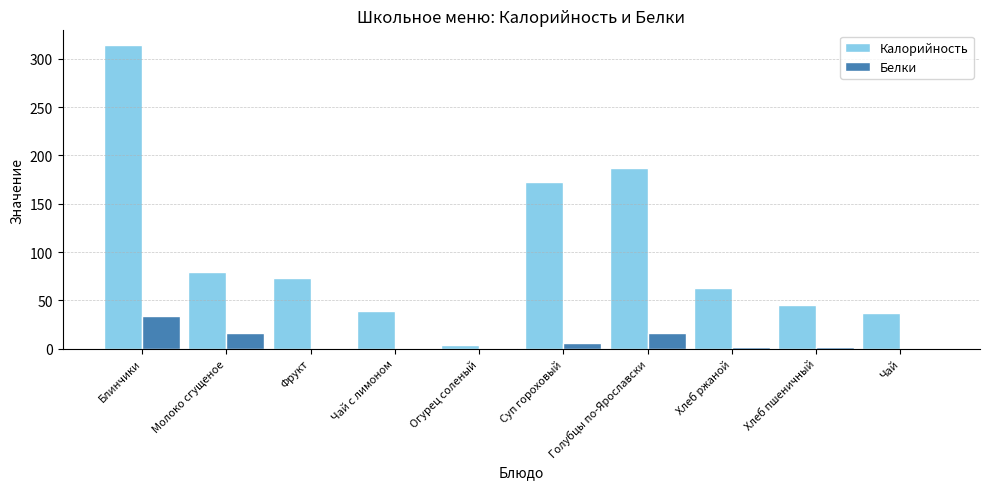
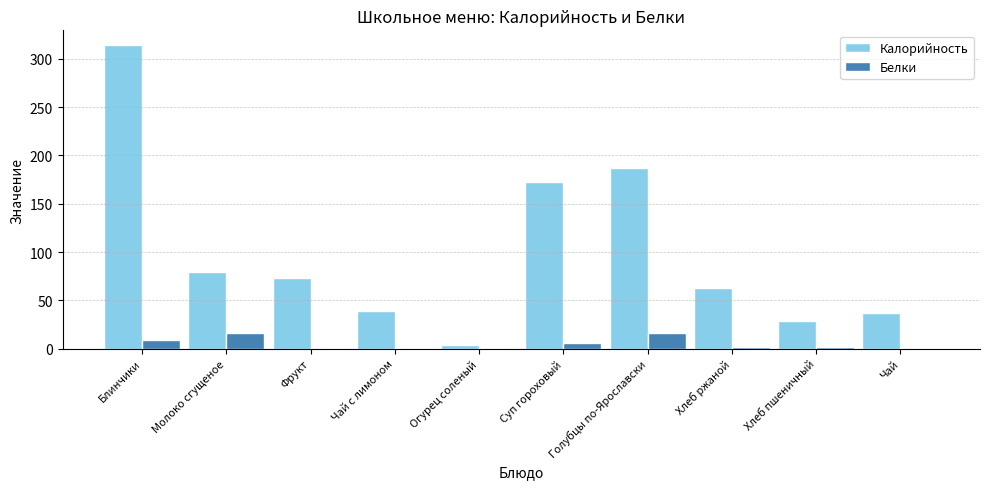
Белки, Блинчики: 30 -> 10
Калорийность, Хлеб пшеничный: 40 -> 30
